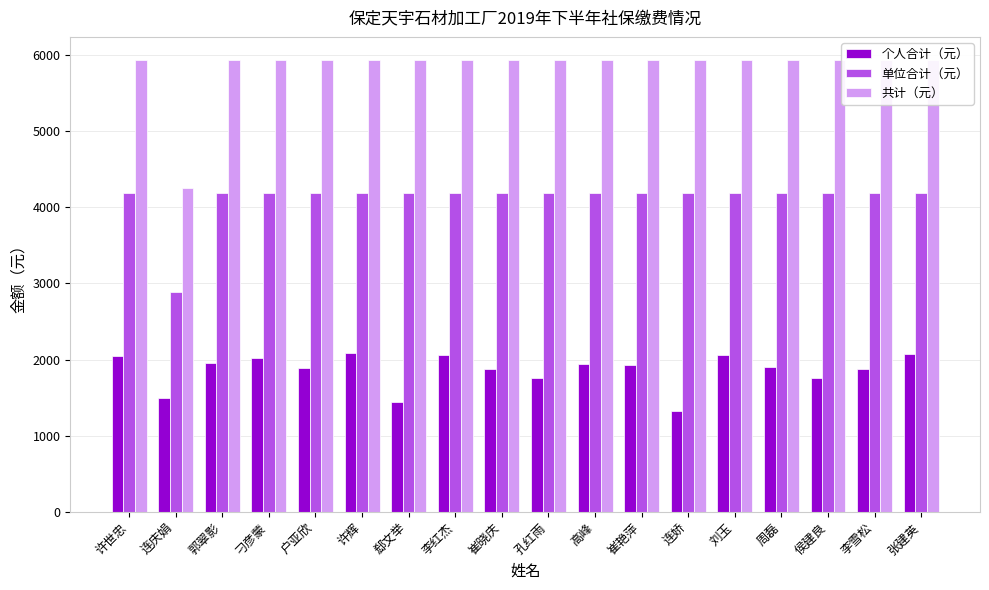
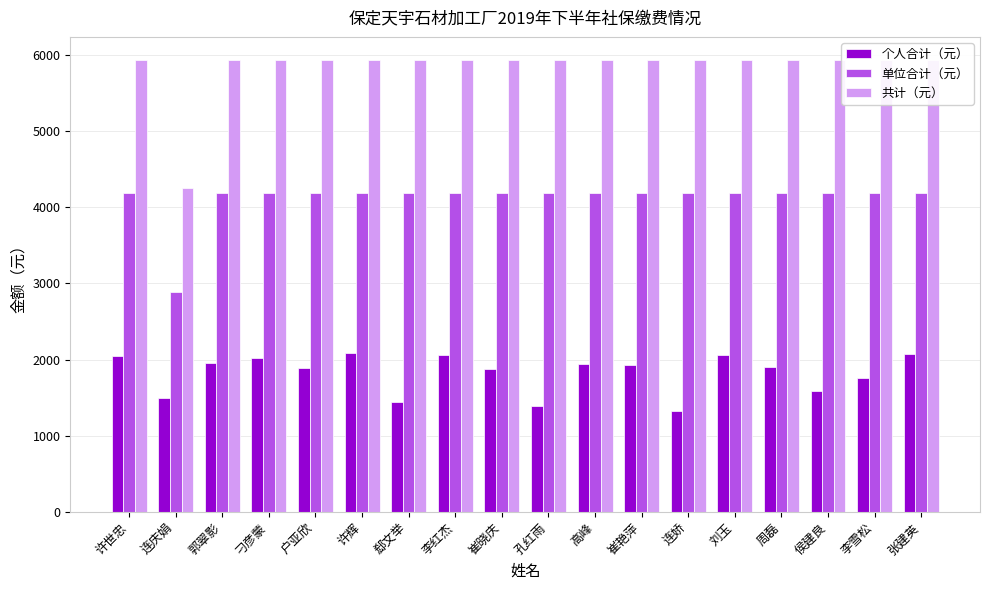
个人合计（元）, 孔红雨: 1800 -> 1400
个人合计（元）, 侯建良: 1800 -> 1600
个人合计（元）, 李雪松: 1900 -> 1800
